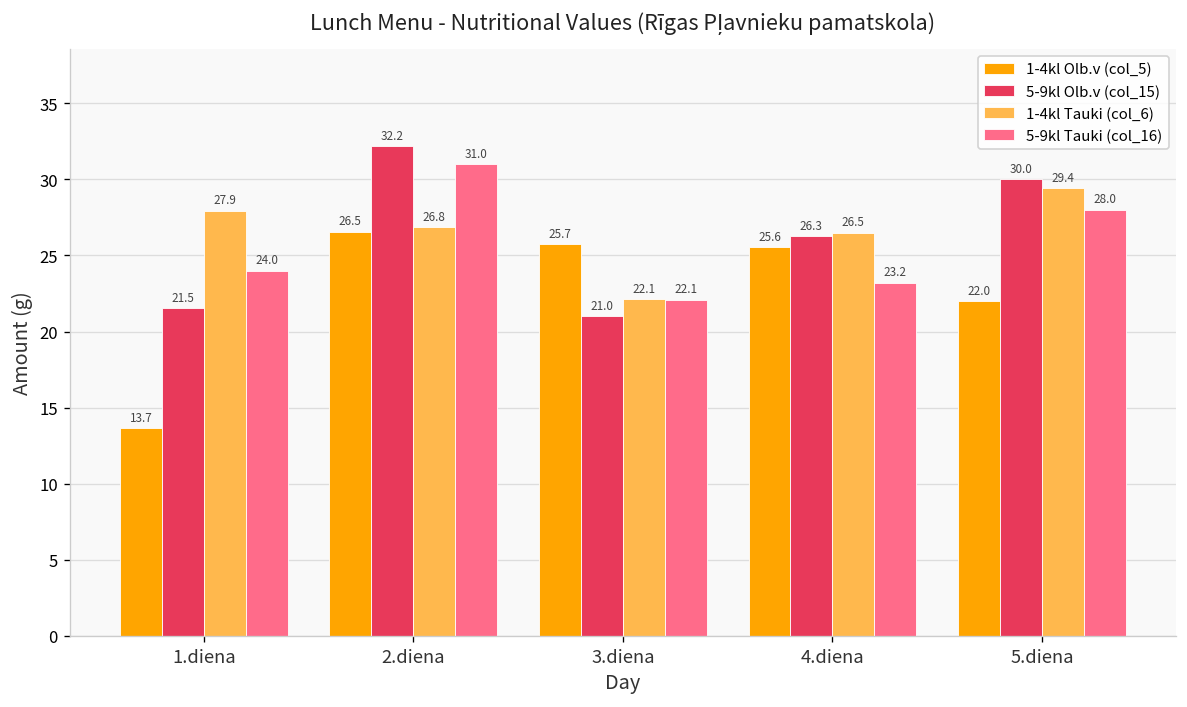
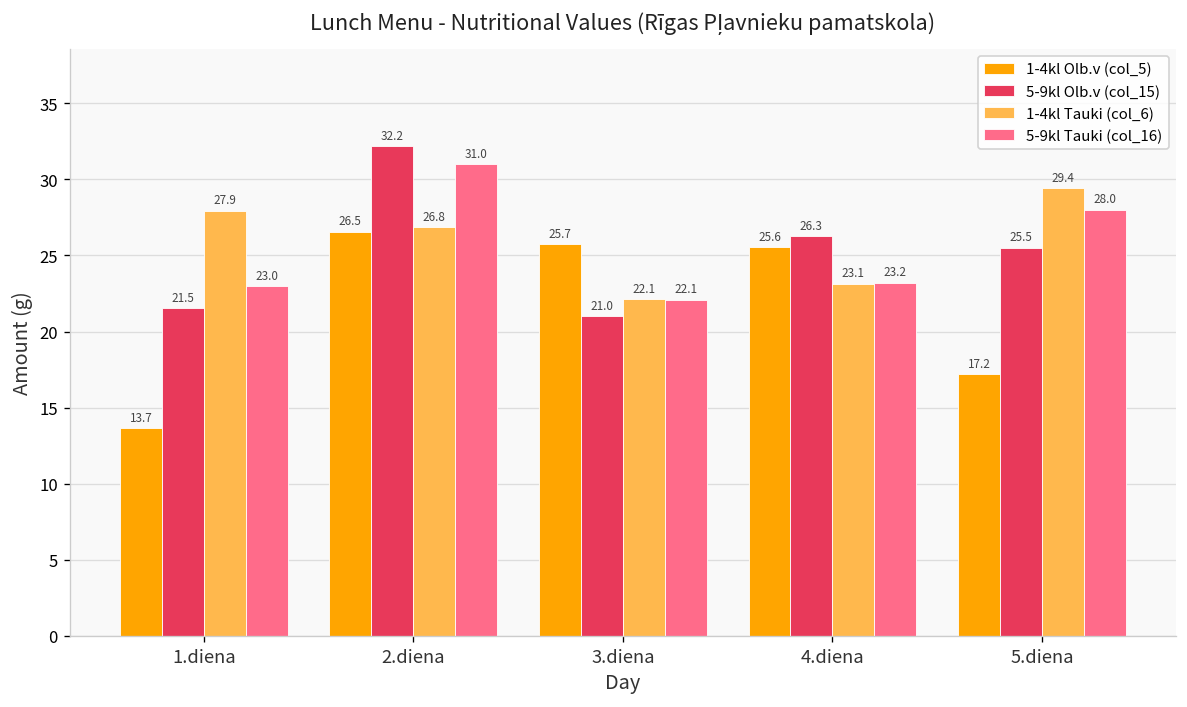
5-9kl Tauki (col_16), 1.diena: 24.0 -> 23.0
1-4kl Tauki (col_6), 4.diena: 26.5 -> 23.1
1-4kl Olb.v (col_5), 5.diena: 22.0 -> 17.2
5-9kl Olb.v (col_15), 5.diena: 30.0 -> 25.5
